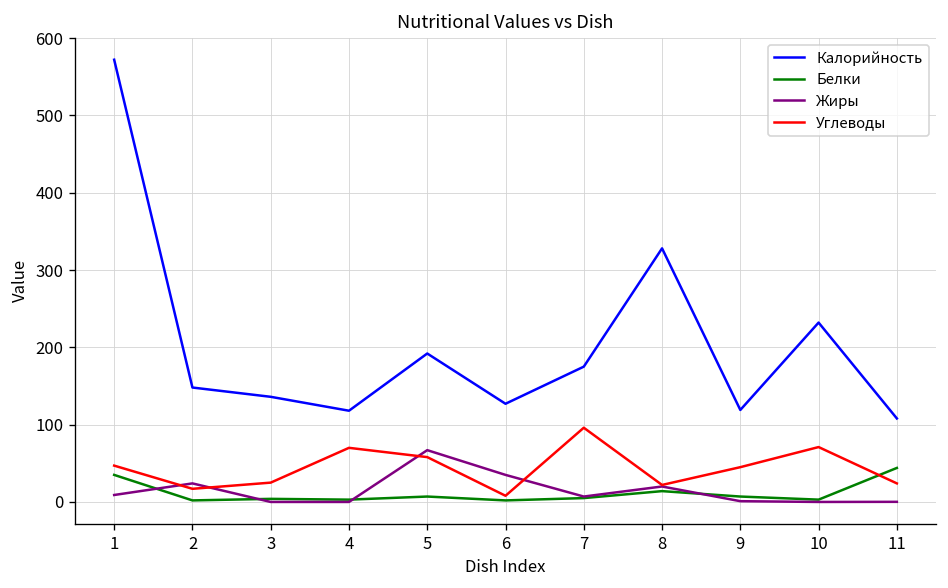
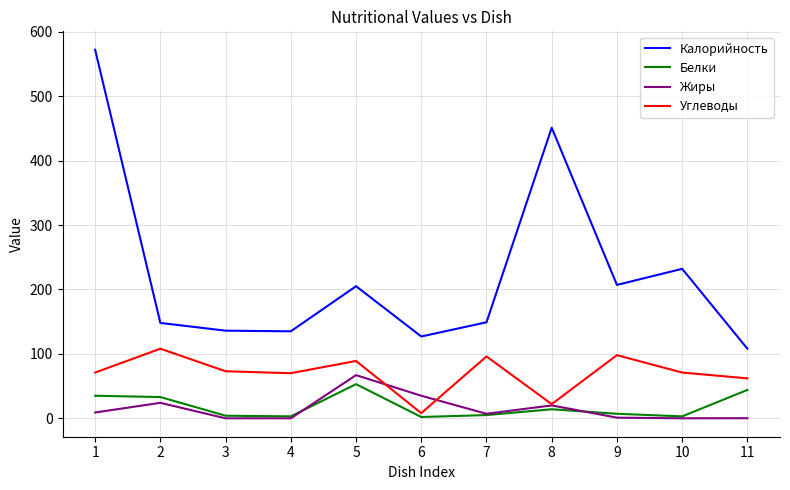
Углеводы, 1: 50 -> 70
Белки, 2: 0 -> 30
Углеводы, 2: 20 -> 110
Углеводы, 3: 30 -> 70
Калорийность, 4: 120 -> 140
Калорийность, 5: 190 -> 210
Белки, 5: 10 -> 50
Углеводы, 5: 60 -> 90
Калорийность, 7: 180 -> 150
Калорийность, 8: 330 -> 450
Калорийность, 9: 120 -> 210
Углеводы, 9: 50 -> 100
Углеводы, 11: 20 -> 60
